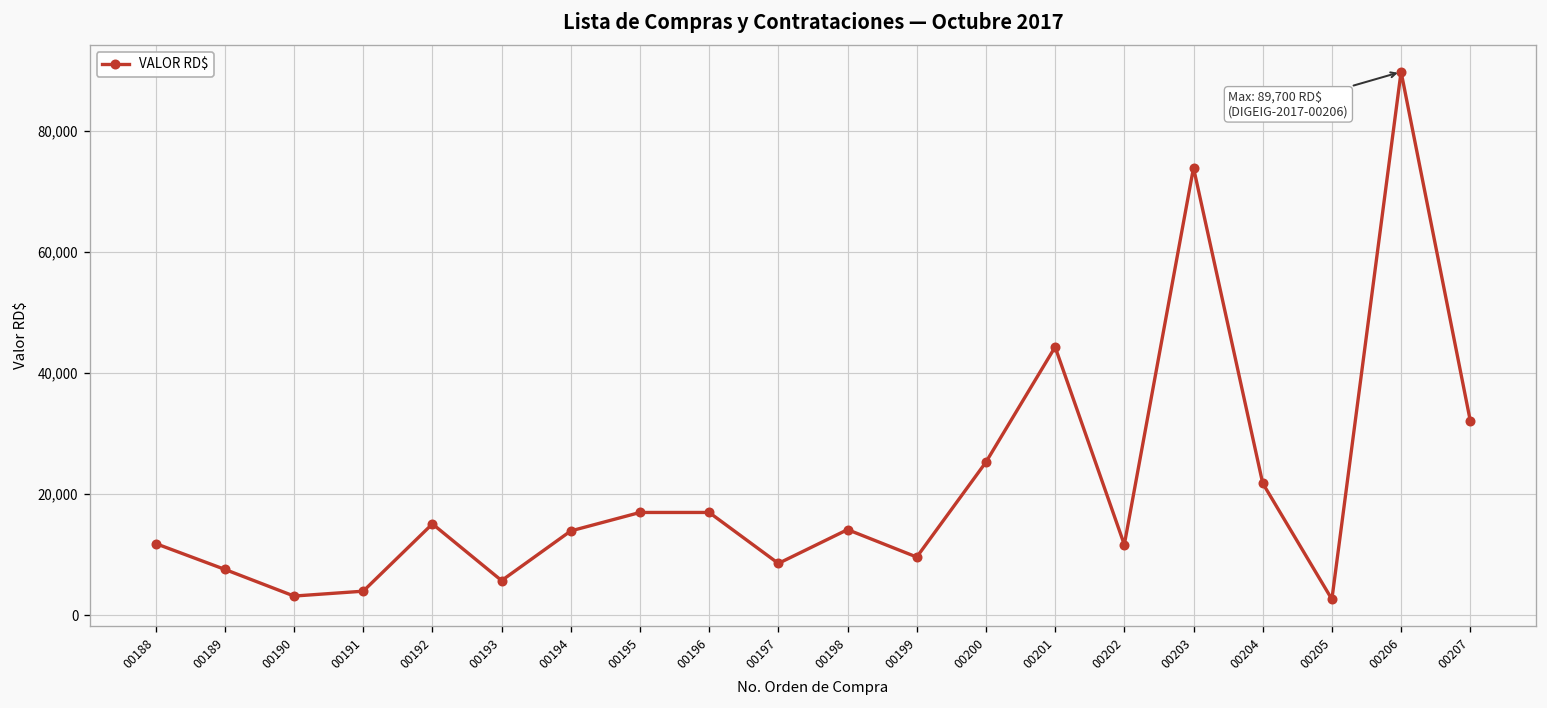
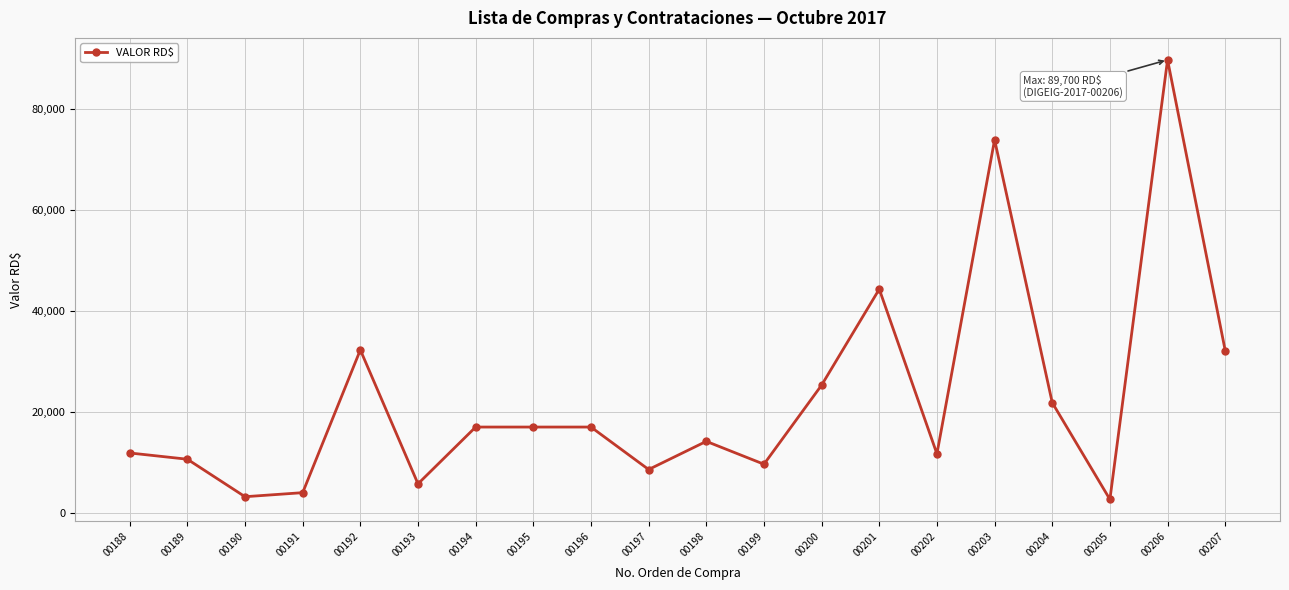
00189: 8,000 -> 11,000
00192: 15,000 -> 32,000
00194: 14,000 -> 17,000
